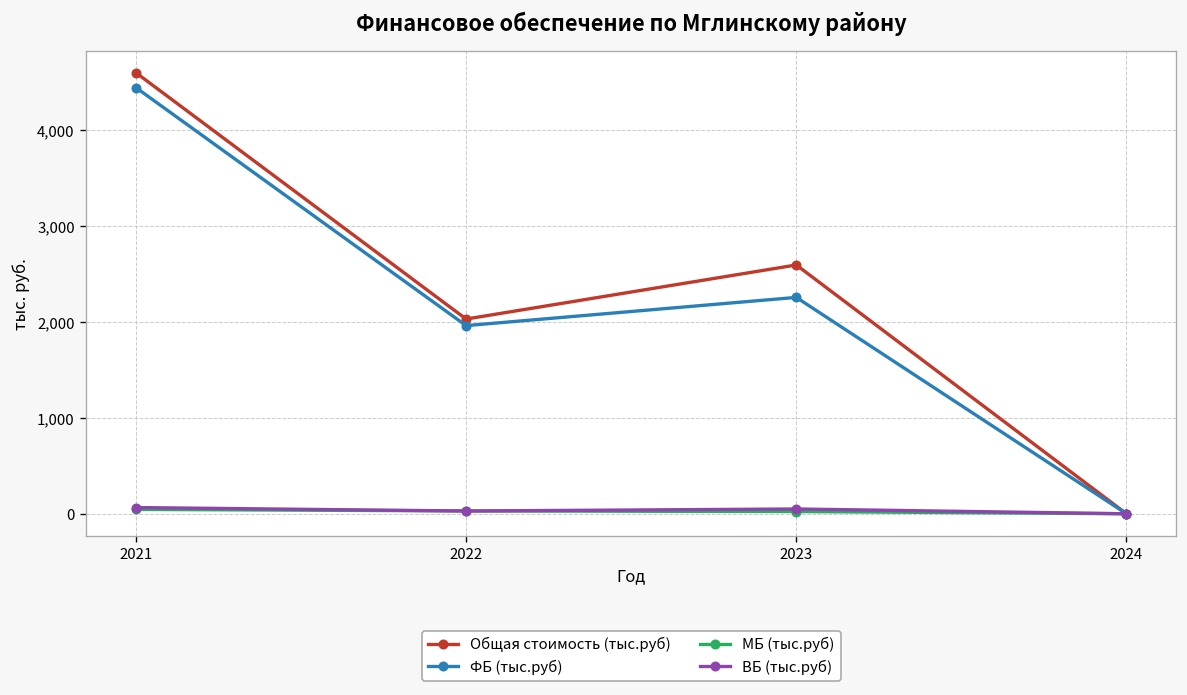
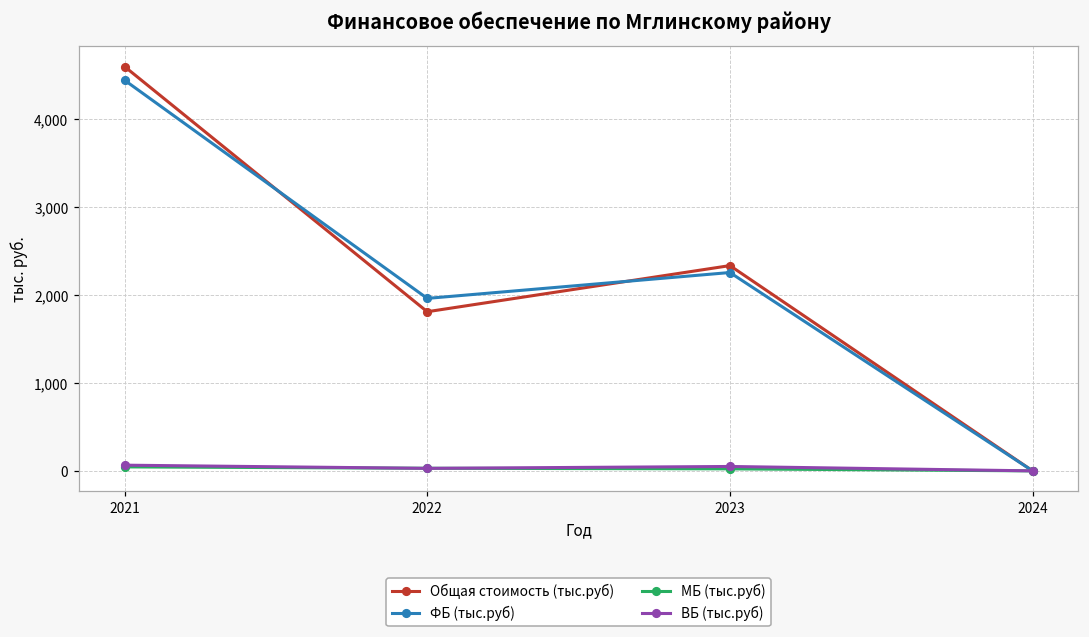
Общая стоимость (тыс.руб), 2022: 2,000 -> 1,800
Общая стоимость (тыс.руб), 2023: 2,600 -> 2,300
